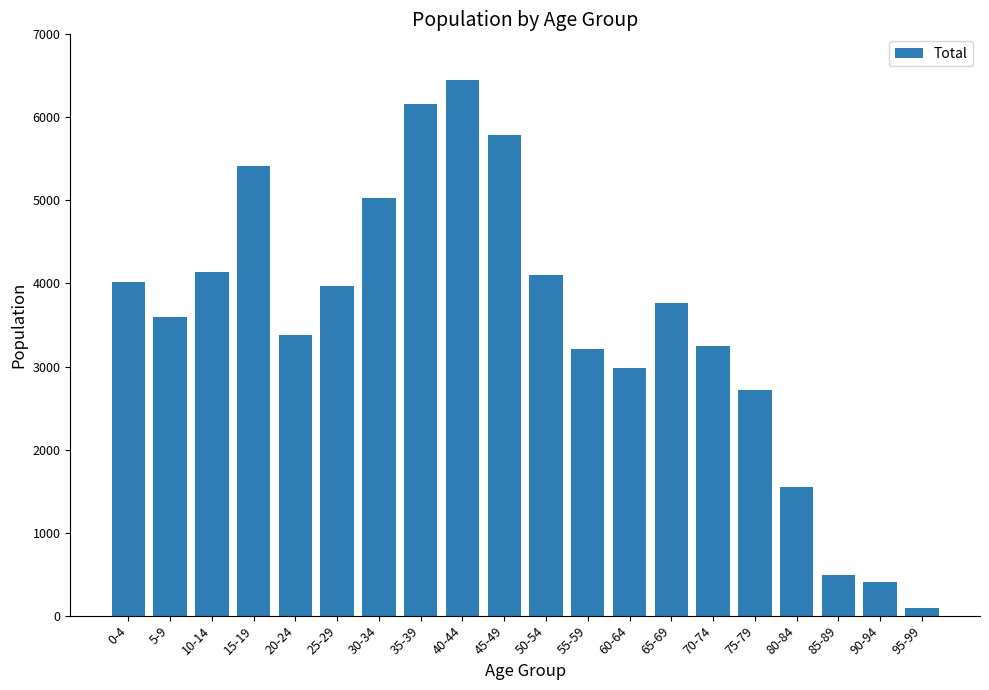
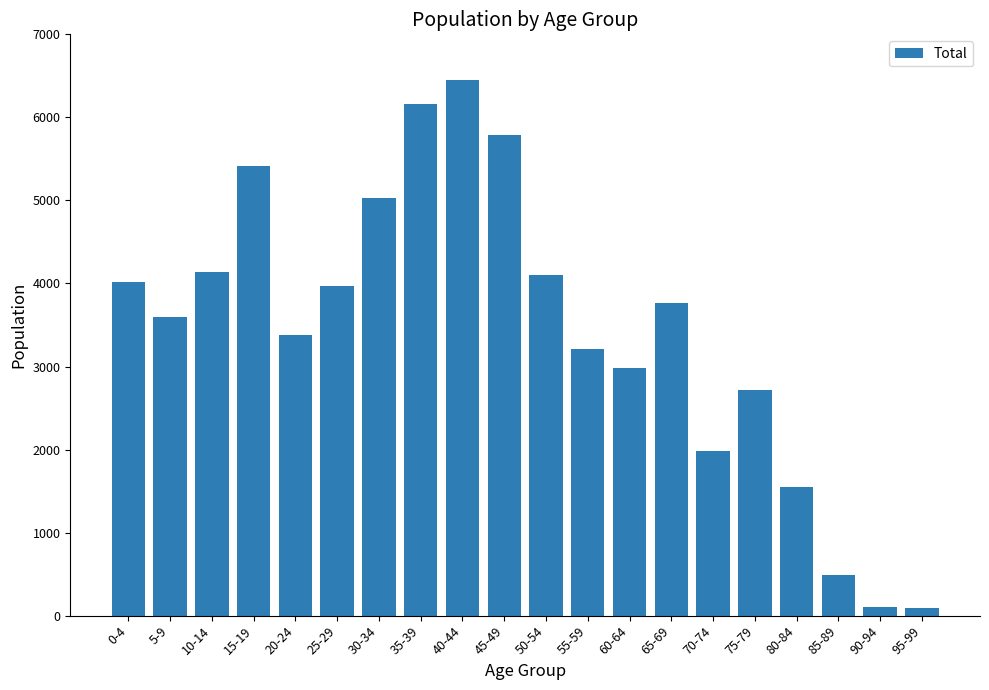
70-74: 3200 -> 2000
90-94: 400 -> 100
